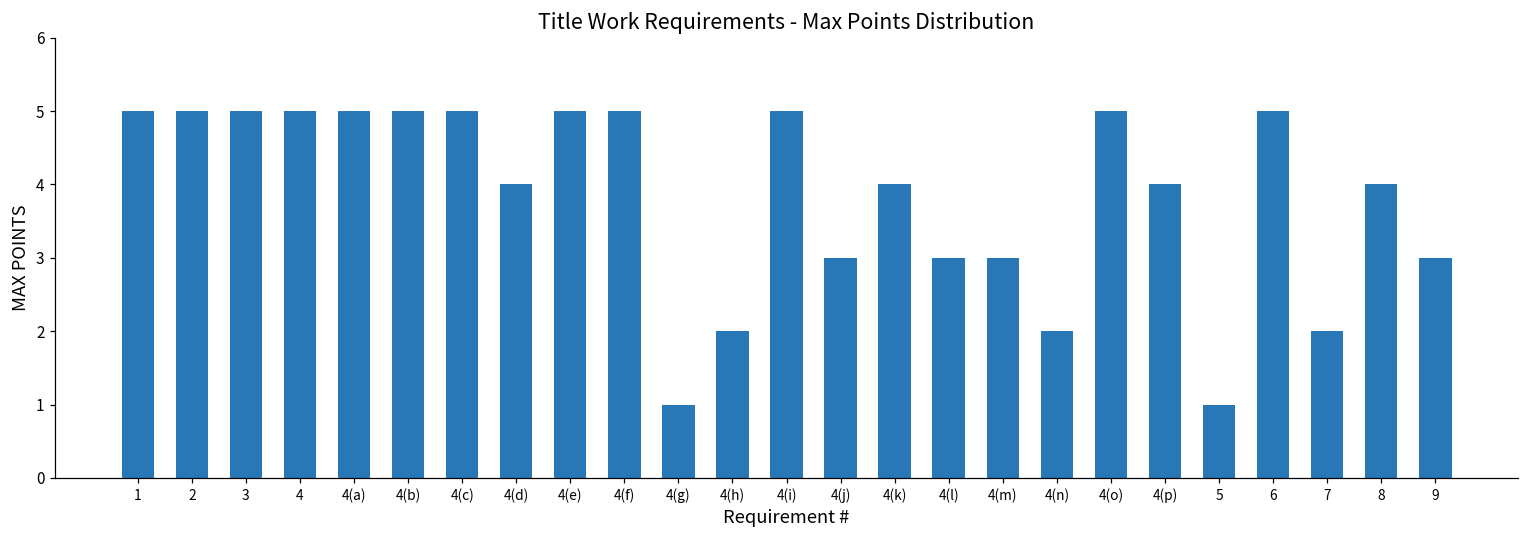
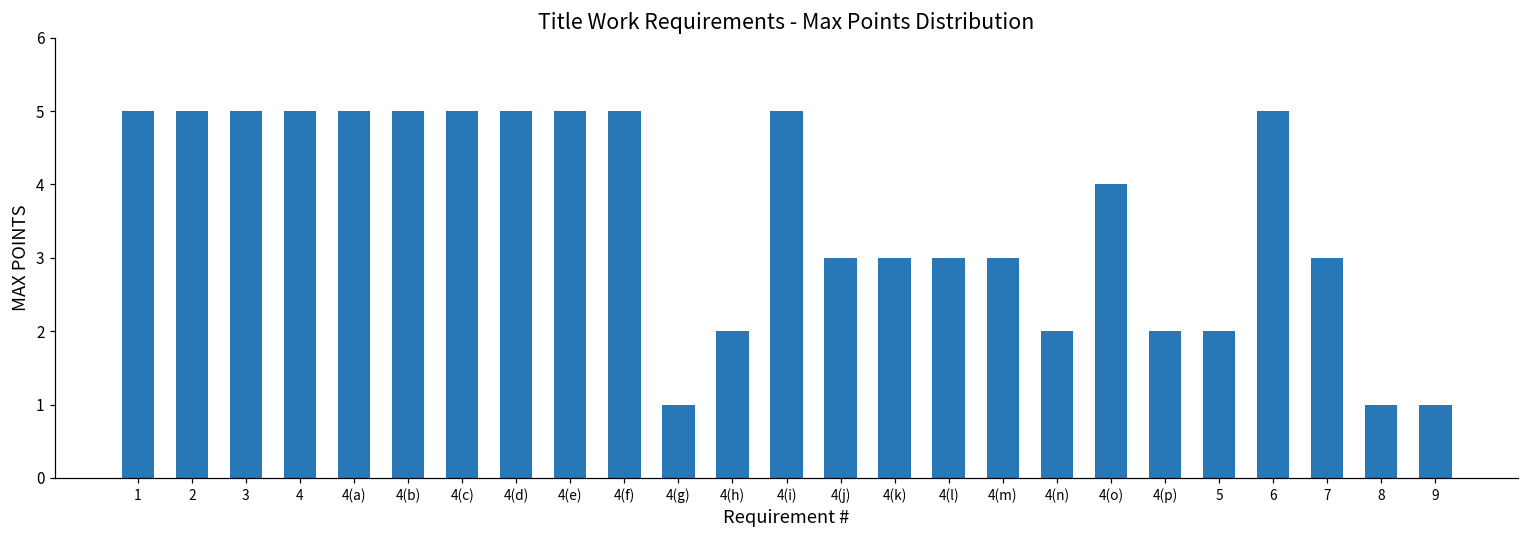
4(d): 4 -> 5
4(k): 4 -> 3
4(o): 5 -> 4
4(p): 4 -> 2
5: 1 -> 2
7: 2 -> 3
8: 4 -> 1
9: 3 -> 1
